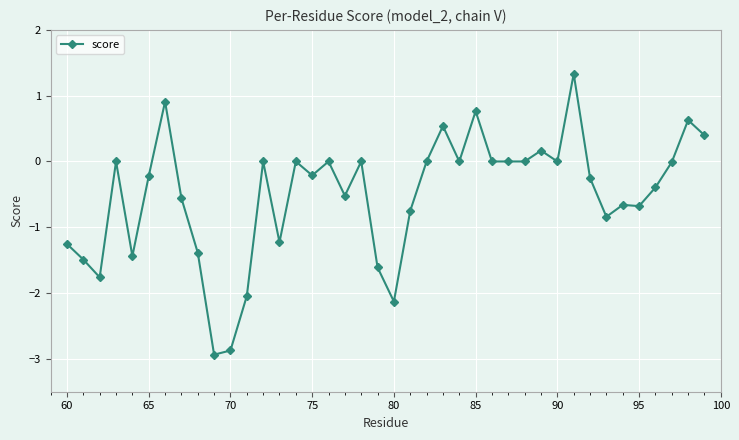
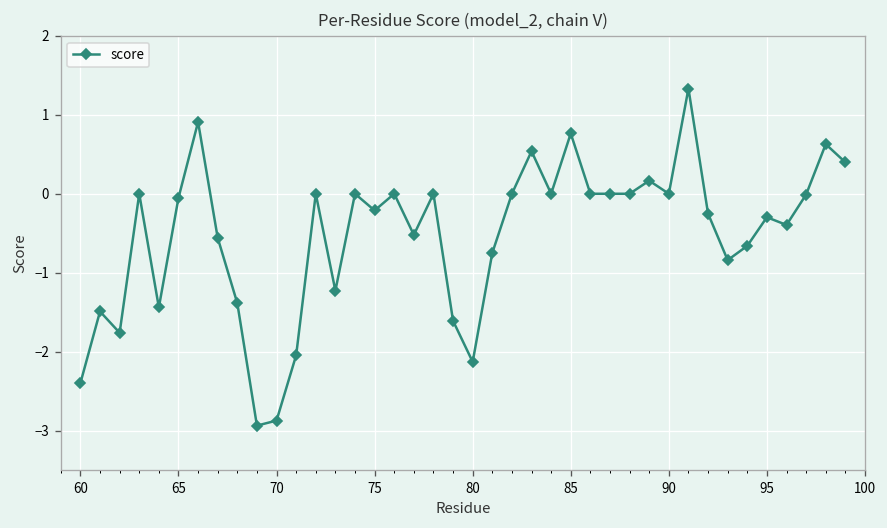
60: -1.3 -> -2.4
65: -0.2 -> -0.1
95: -0.7 -> -0.3
